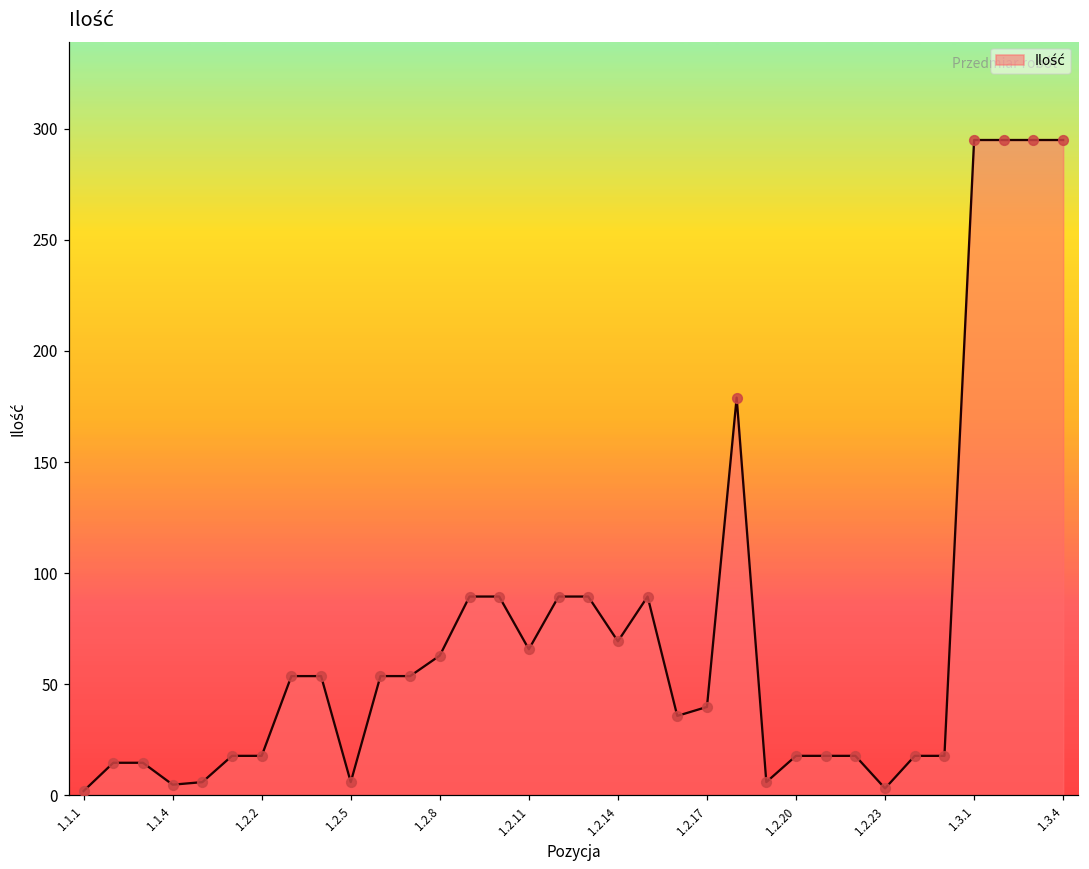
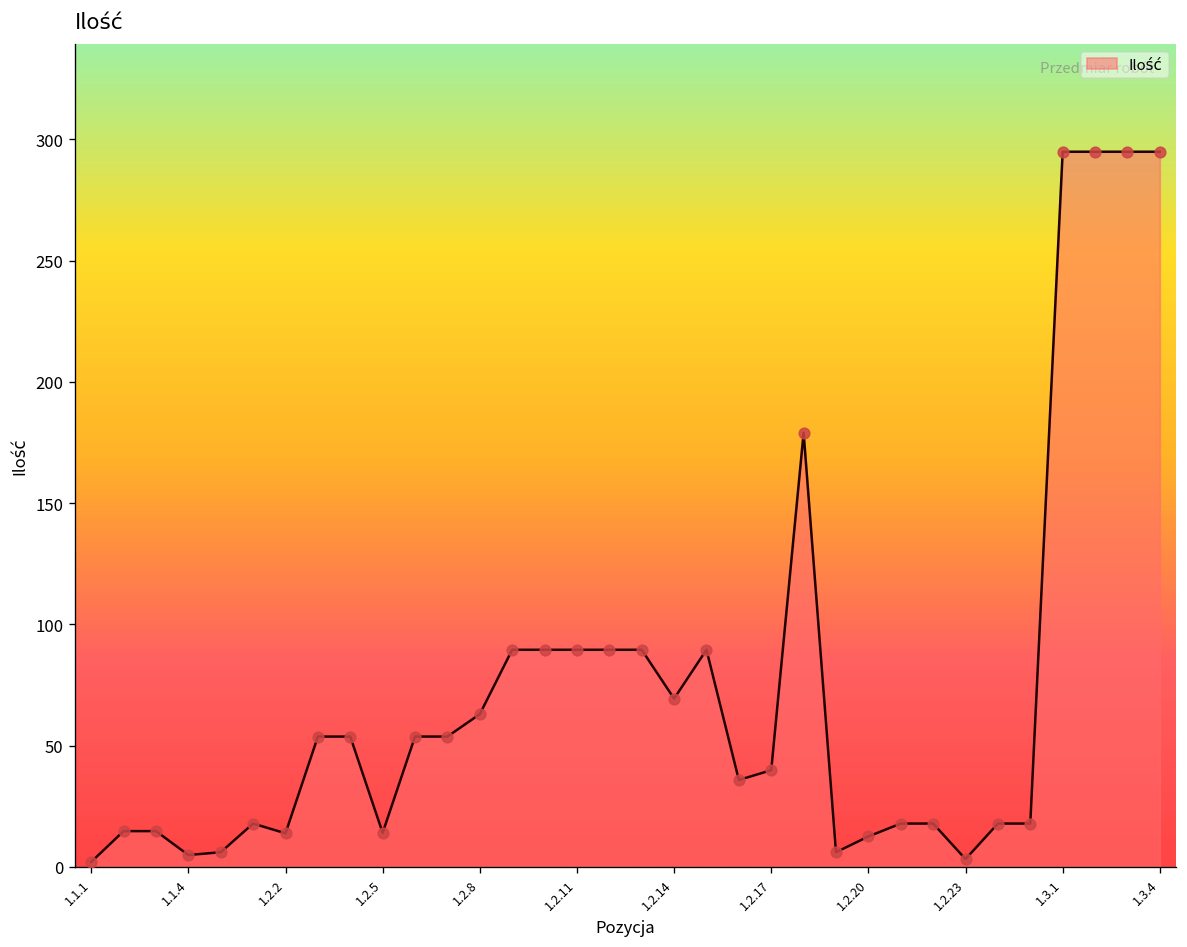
1.2.2: 18 -> 14
1.2.5: 6 -> 14
1.2.11: 66 -> 89
1.2.20: 18 -> 13
